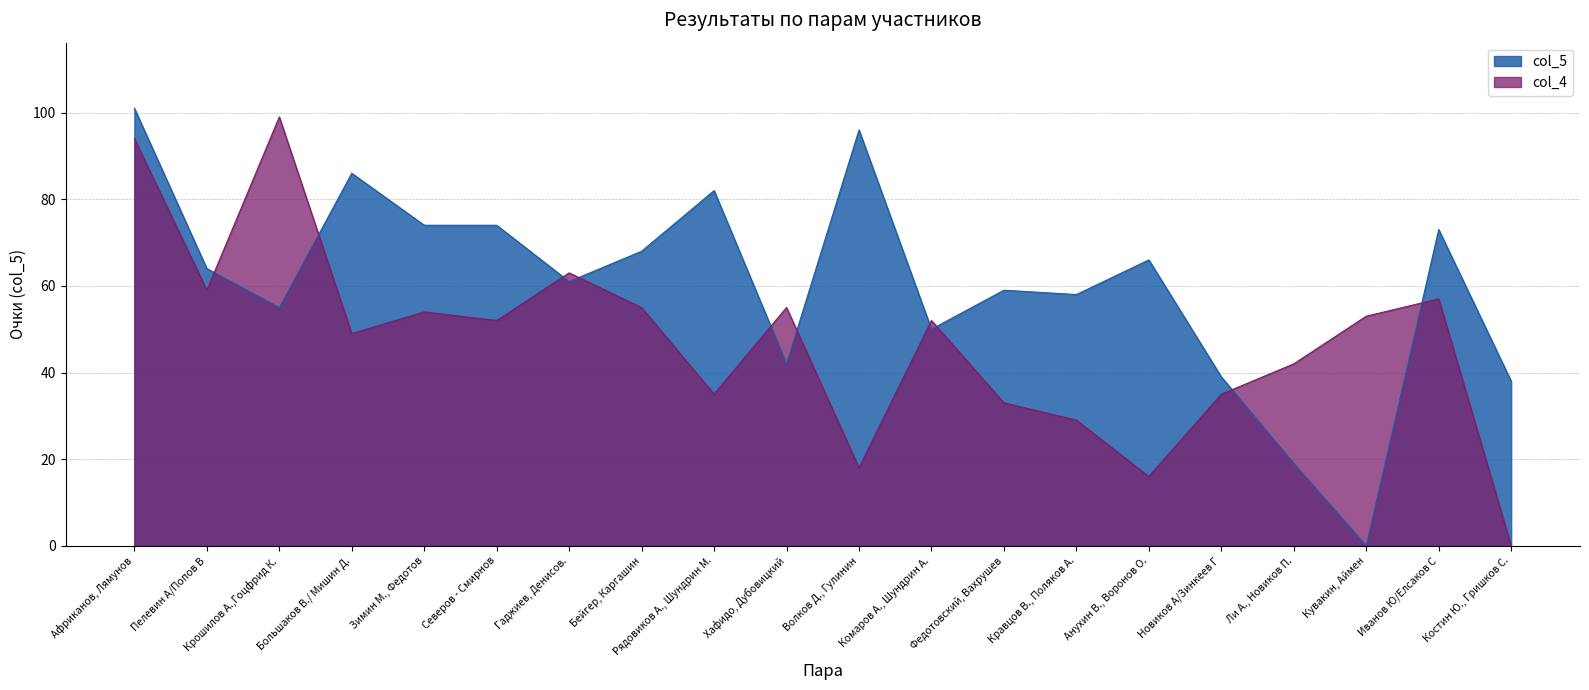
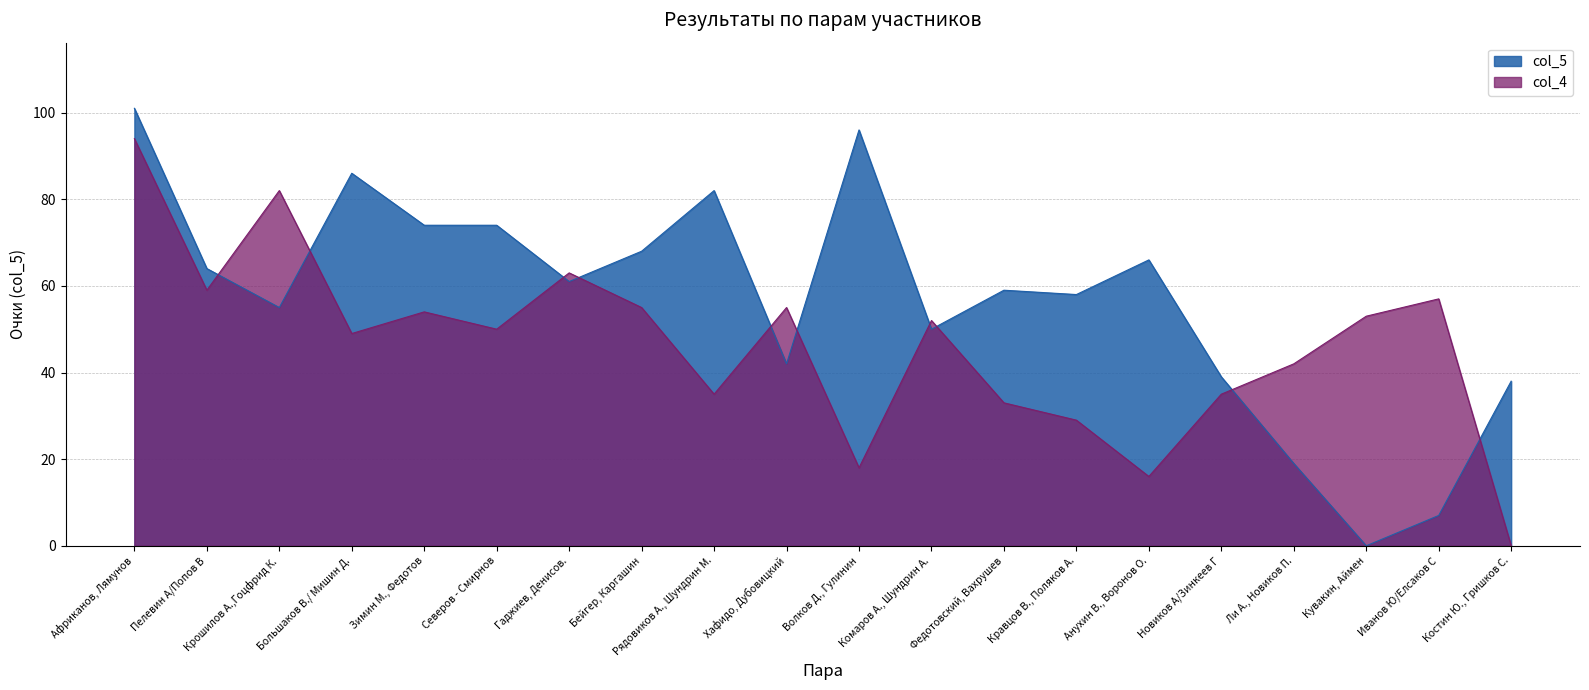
col_4, Крошилов А.,Гоцфрид К.: 99 -> 82
col_4, Северов - Смирнов: 52 -> 50
col_5, Иванов Ю/Елсаков С: 73 -> 7
